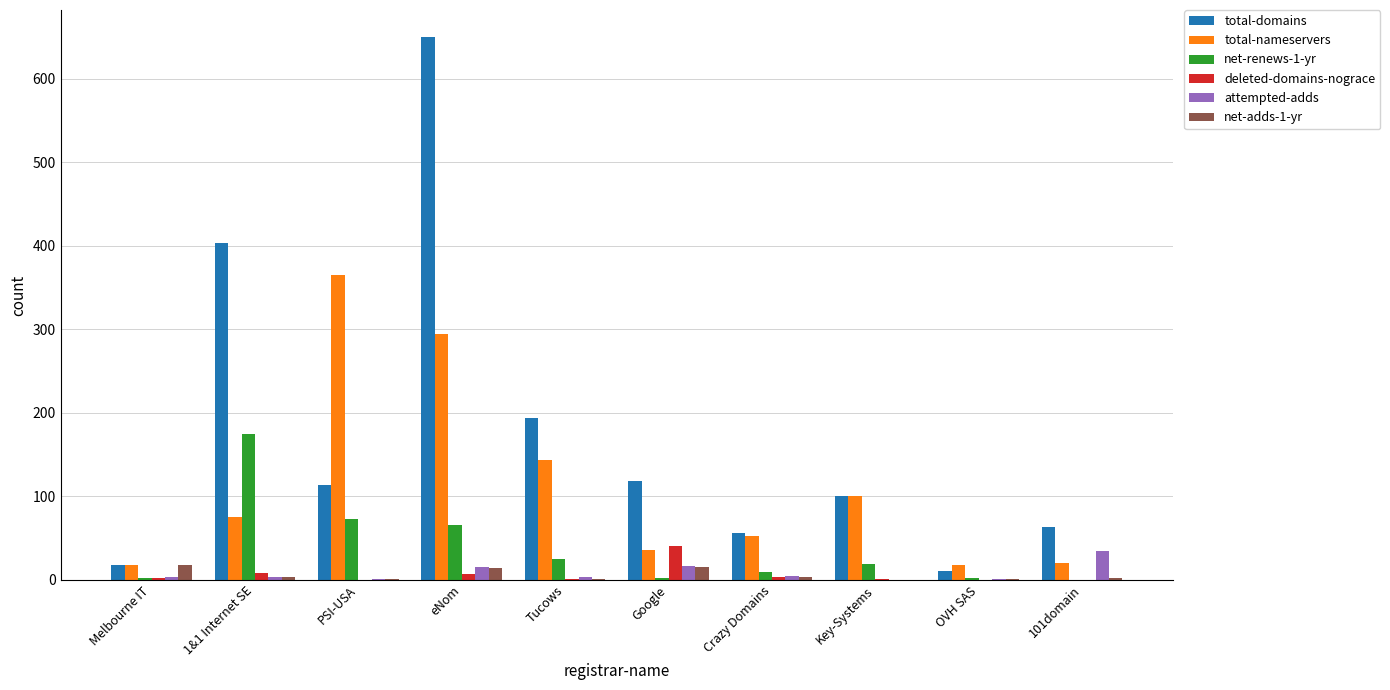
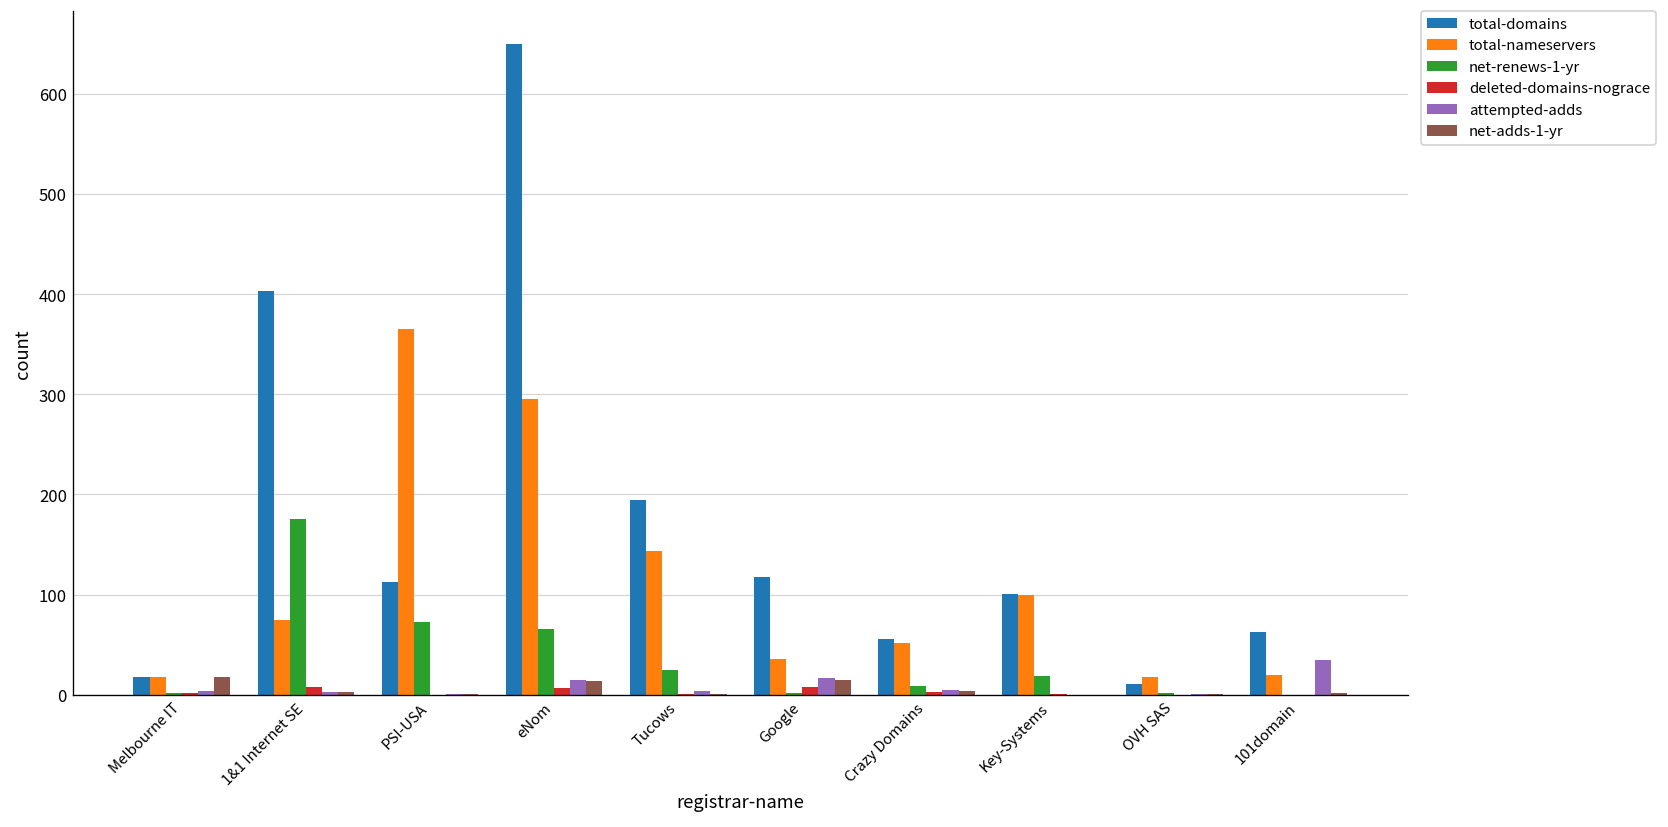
deleted-domains-nograce, Google: 40 -> 10
